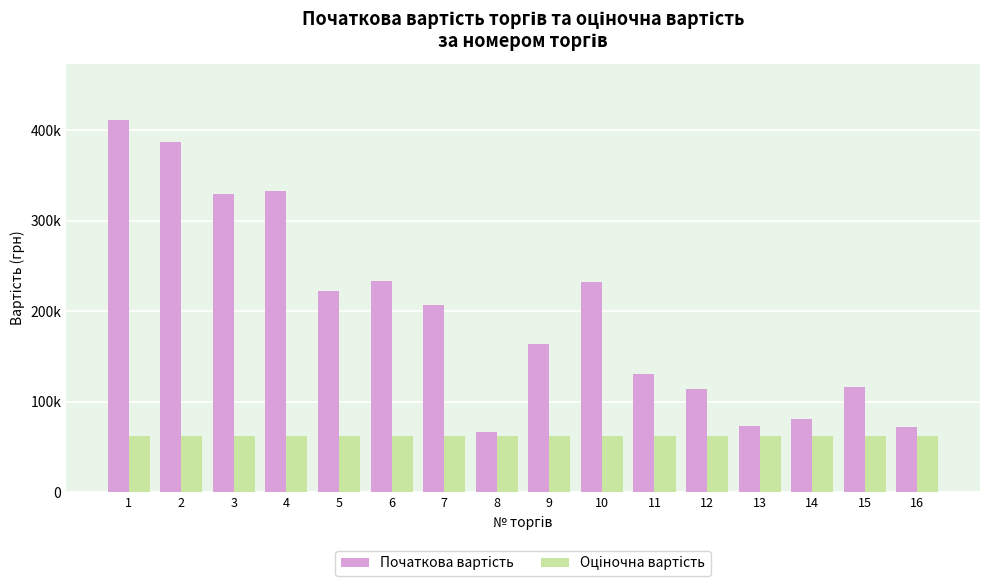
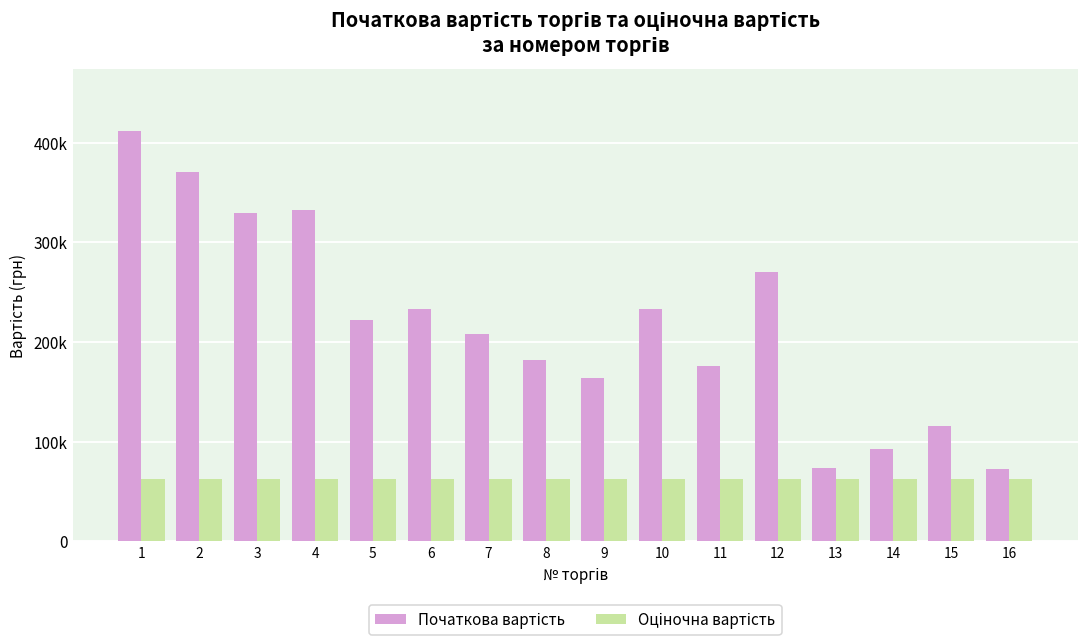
Початкова вартість, 2: 390000 -> 370000
Початкова вартість, 8: 70000 -> 180000
Початкова вартість, 11: 130000 -> 180000
Початкова вартість, 12: 110000 -> 270000
Початкова вартість, 14: 80000 -> 90000
